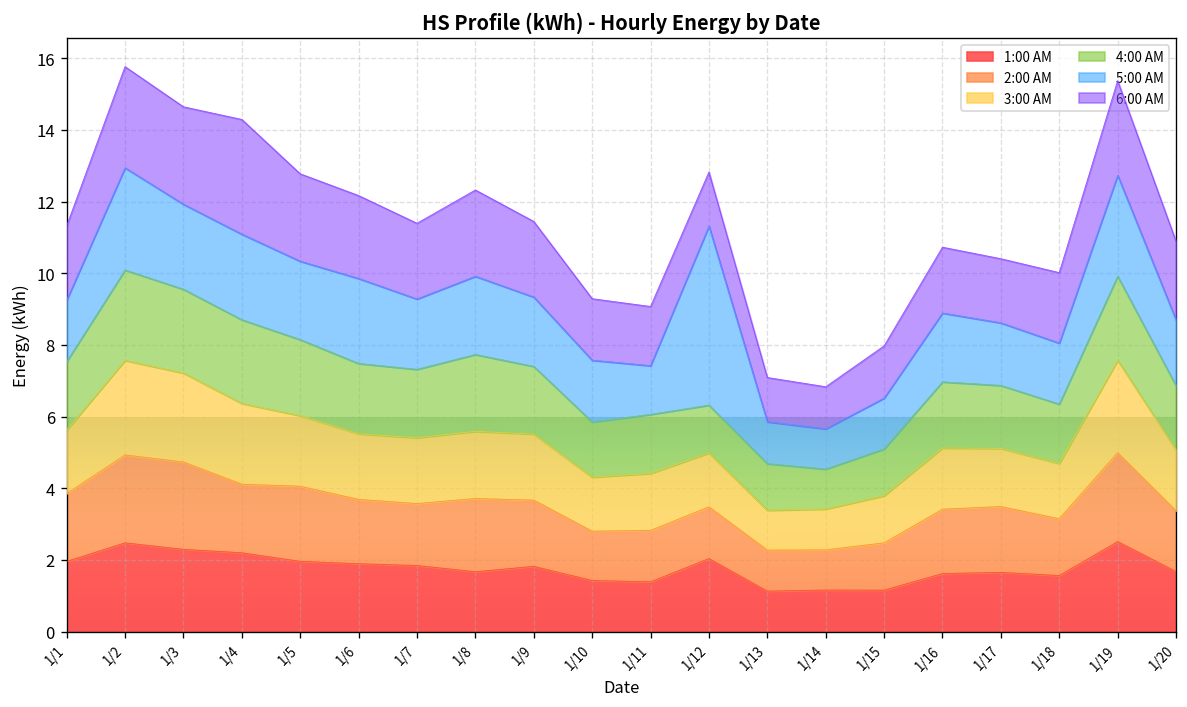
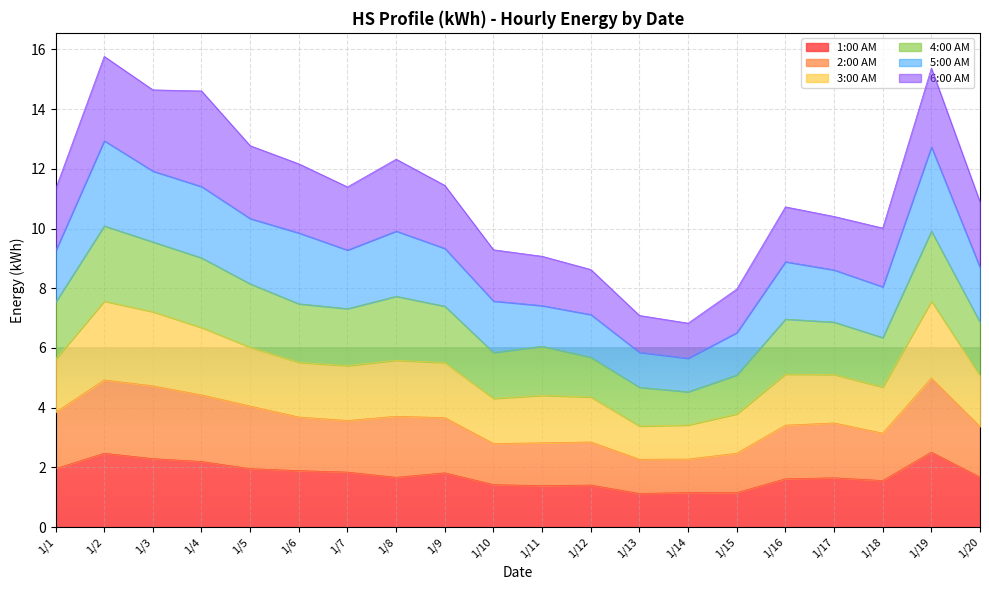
2:00 AM, 1/4: 1.9 -> 2.2
1:00 AM, 1/12: 2.0 -> 1.4
5:00 AM, 1/12: 5.0 -> 1.4
